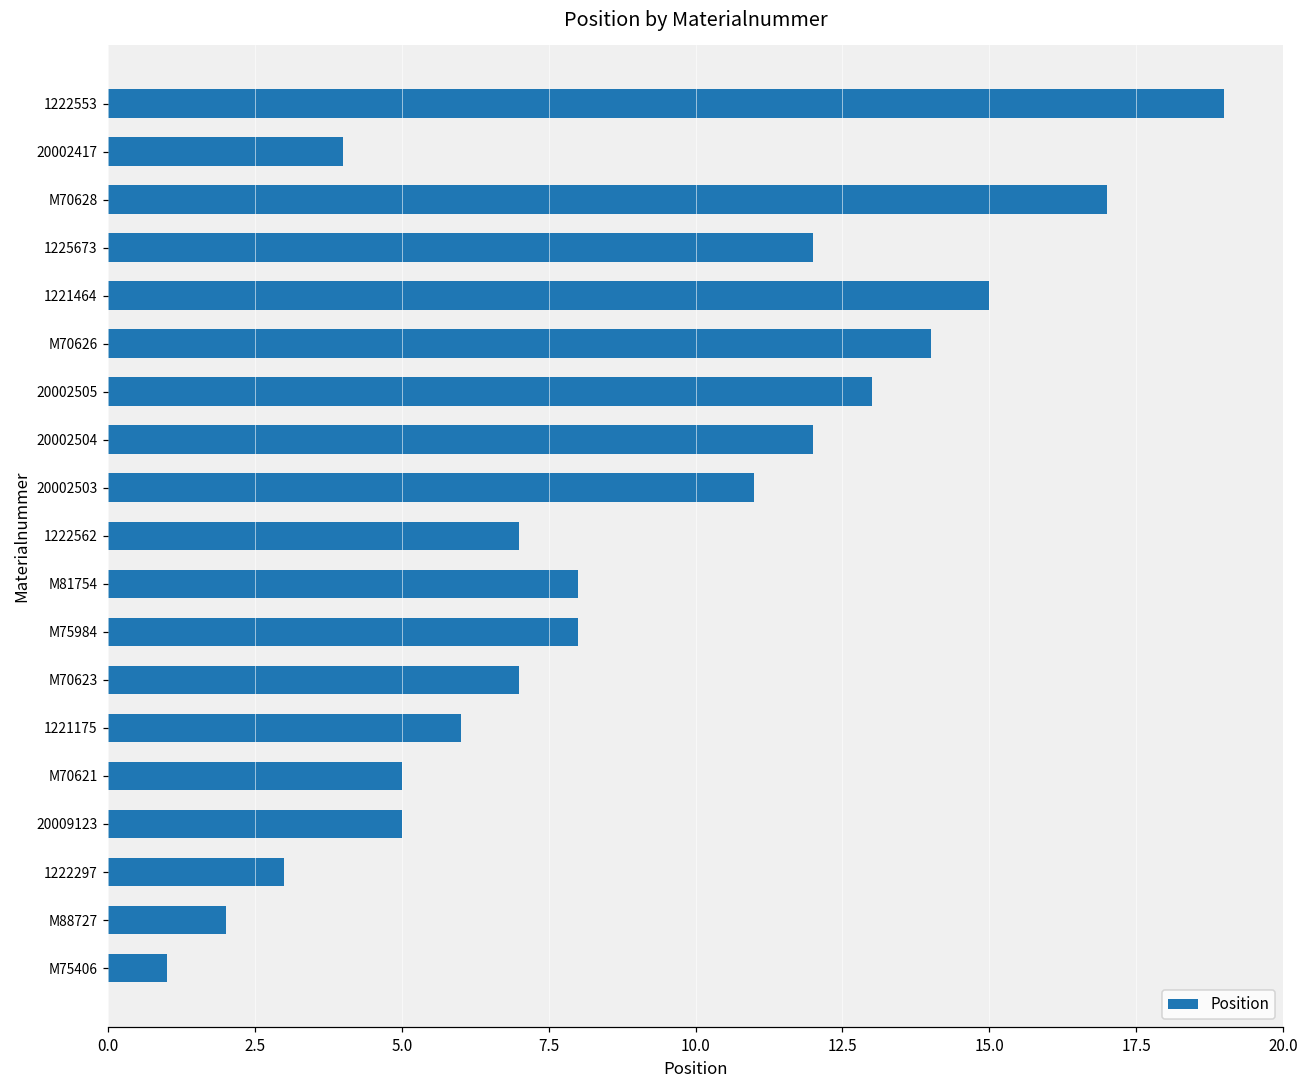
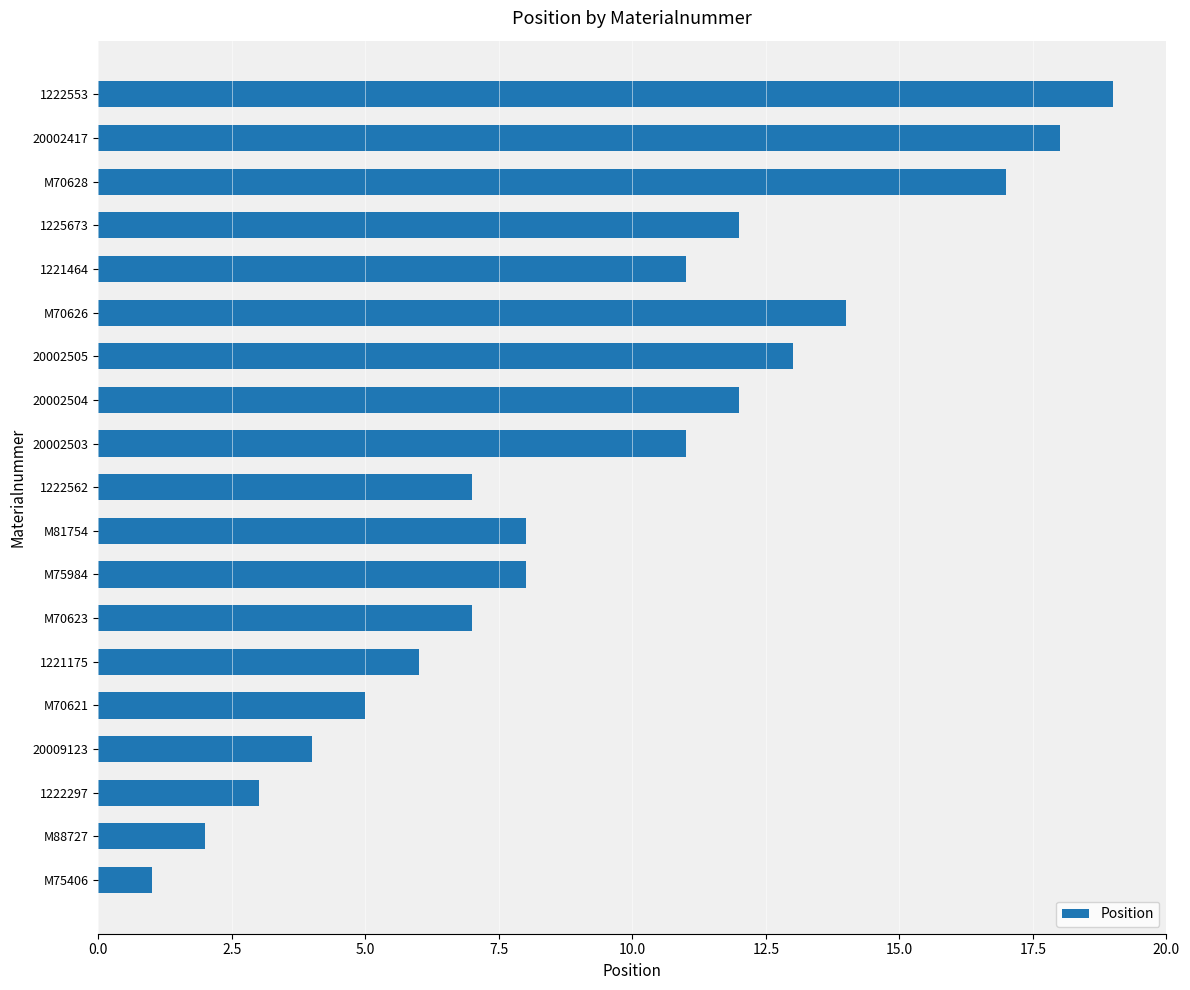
20002417: 4 -> 18
1221464: 15 -> 11
20009123: 5 -> 4
